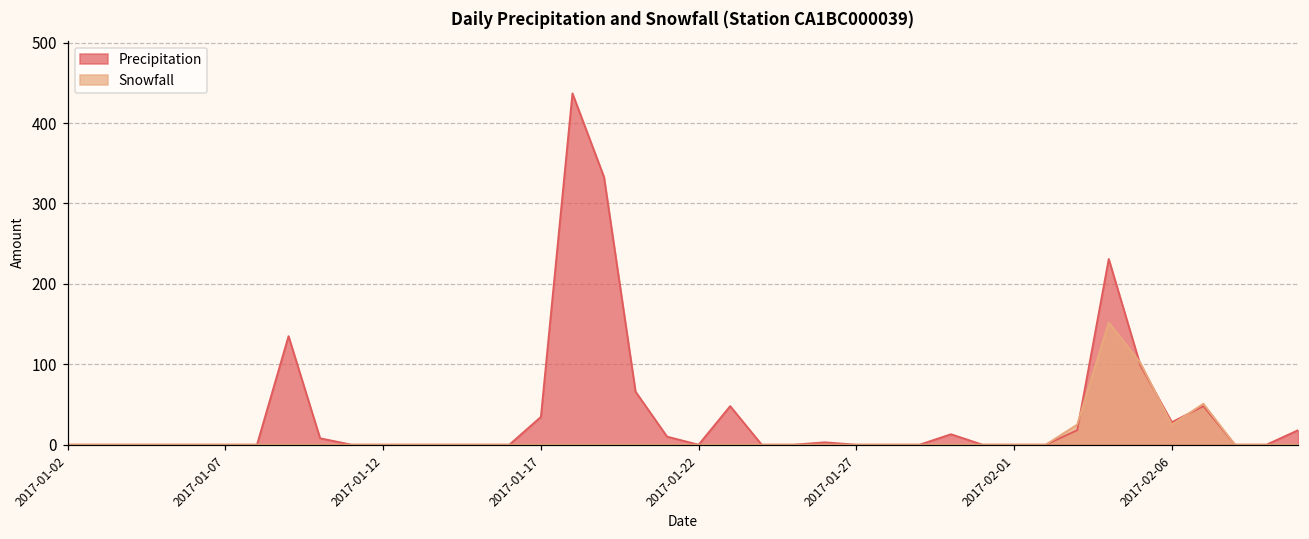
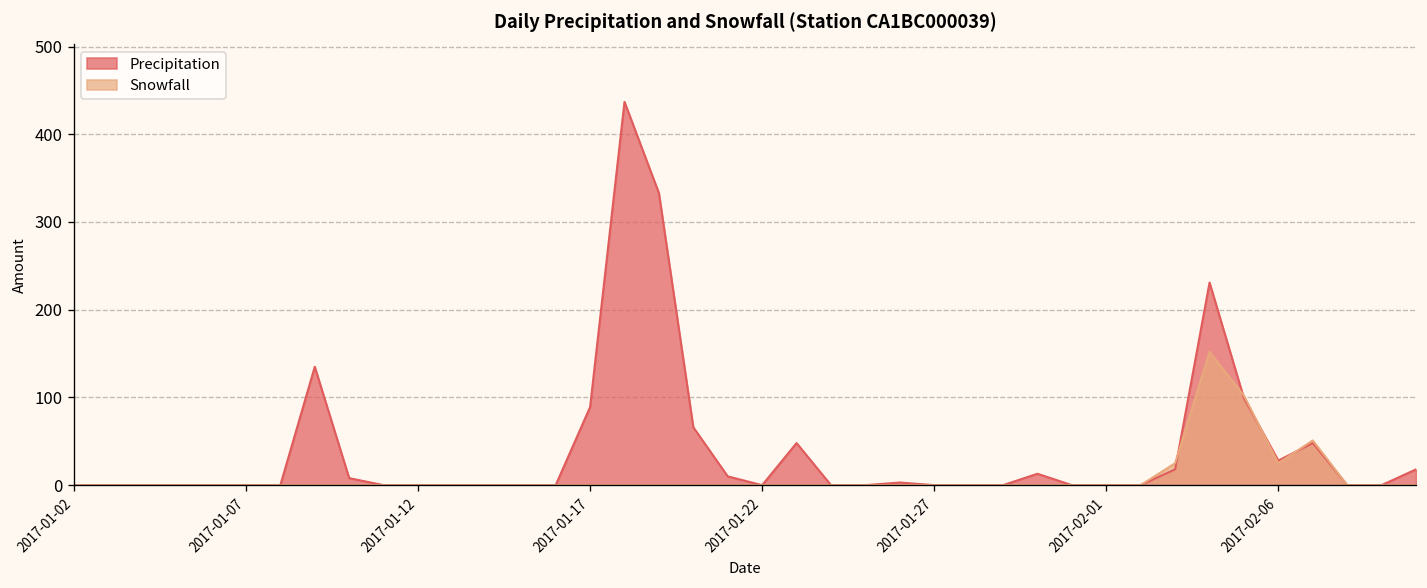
Precipitation, 2017-01-17: 30 -> 90
